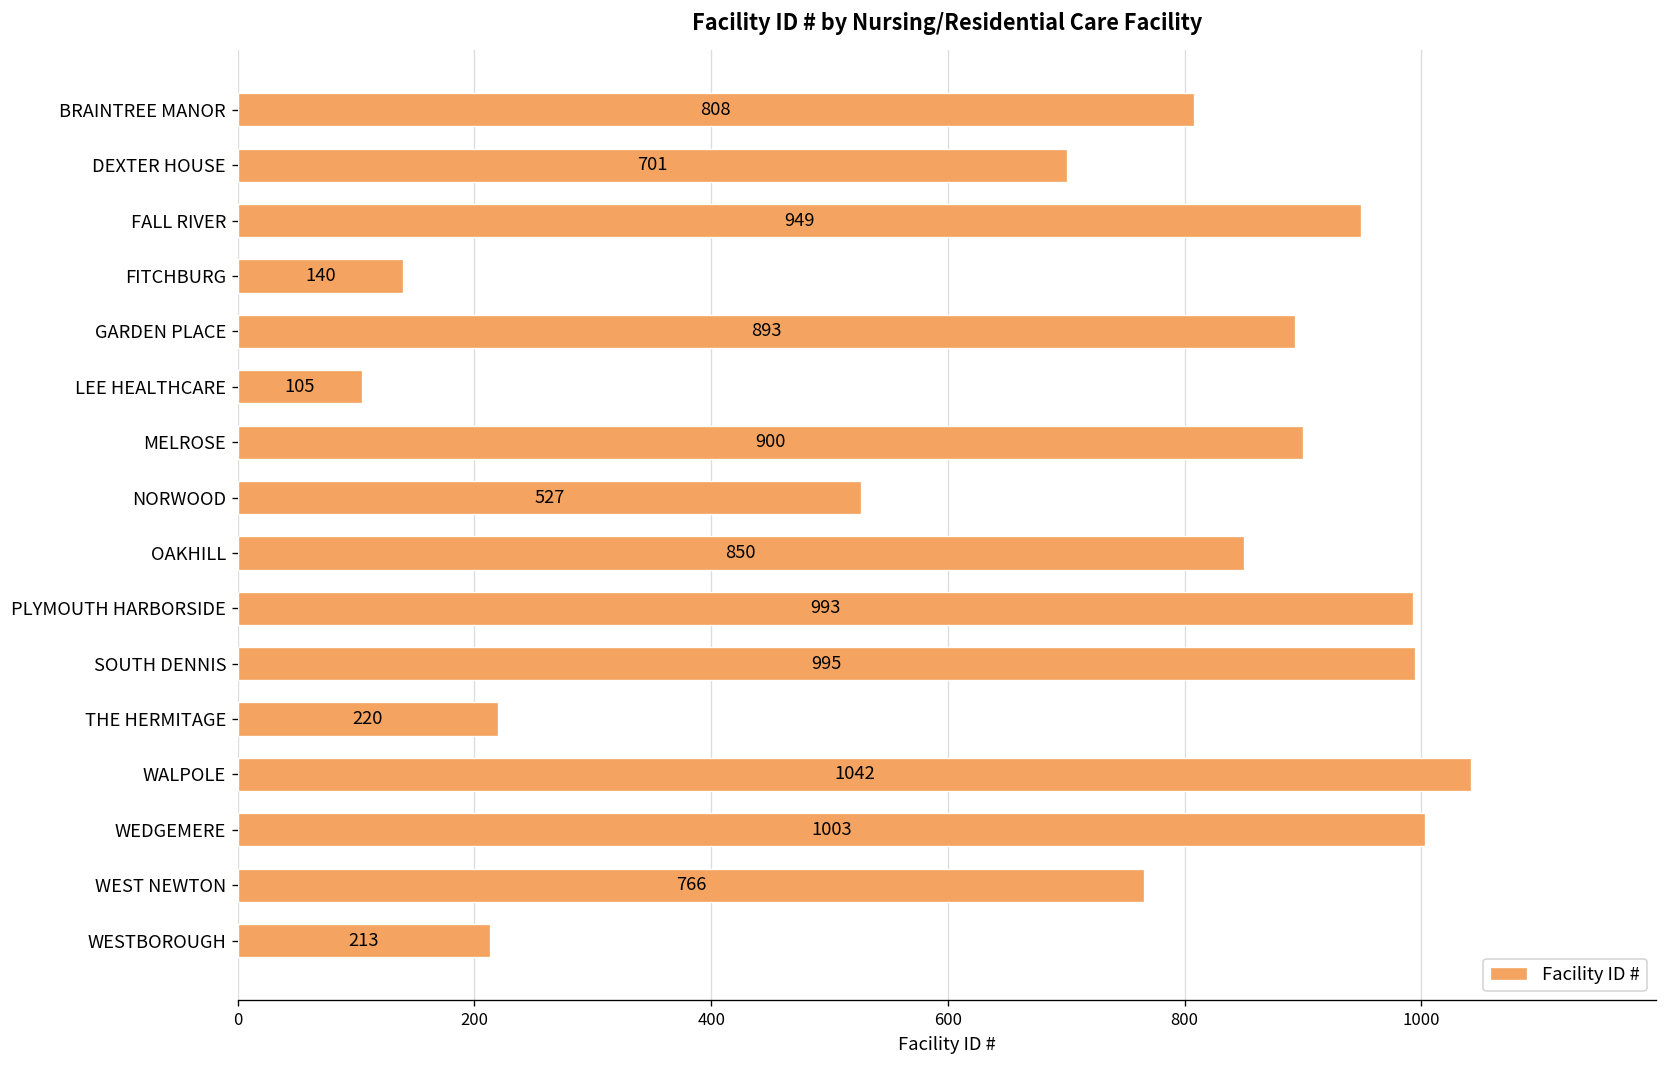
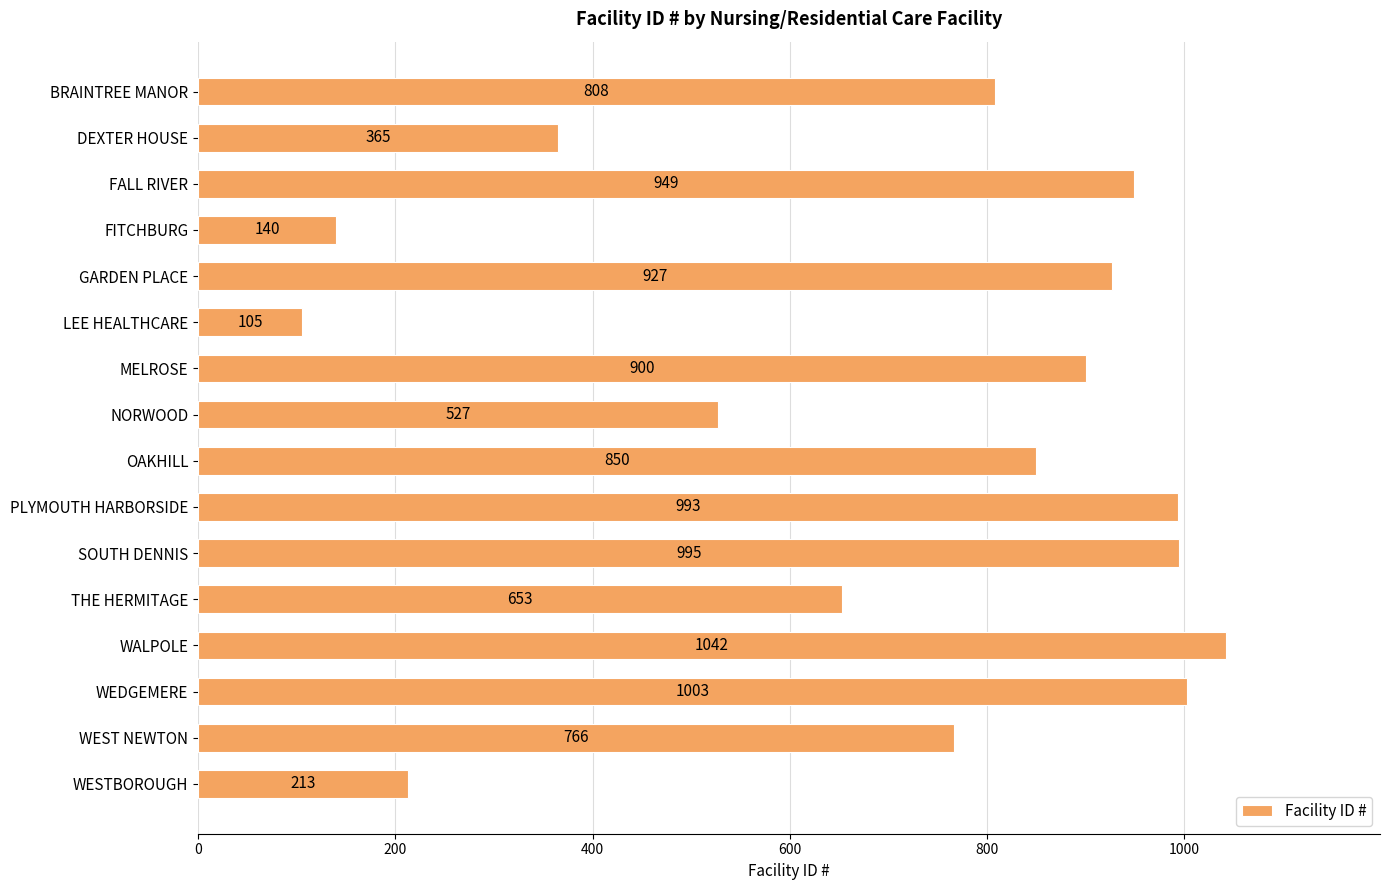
DEXTER HOUSE: 701 -> 365
GARDEN PLACE: 893 -> 927
THE HERMITAGE: 220 -> 653
